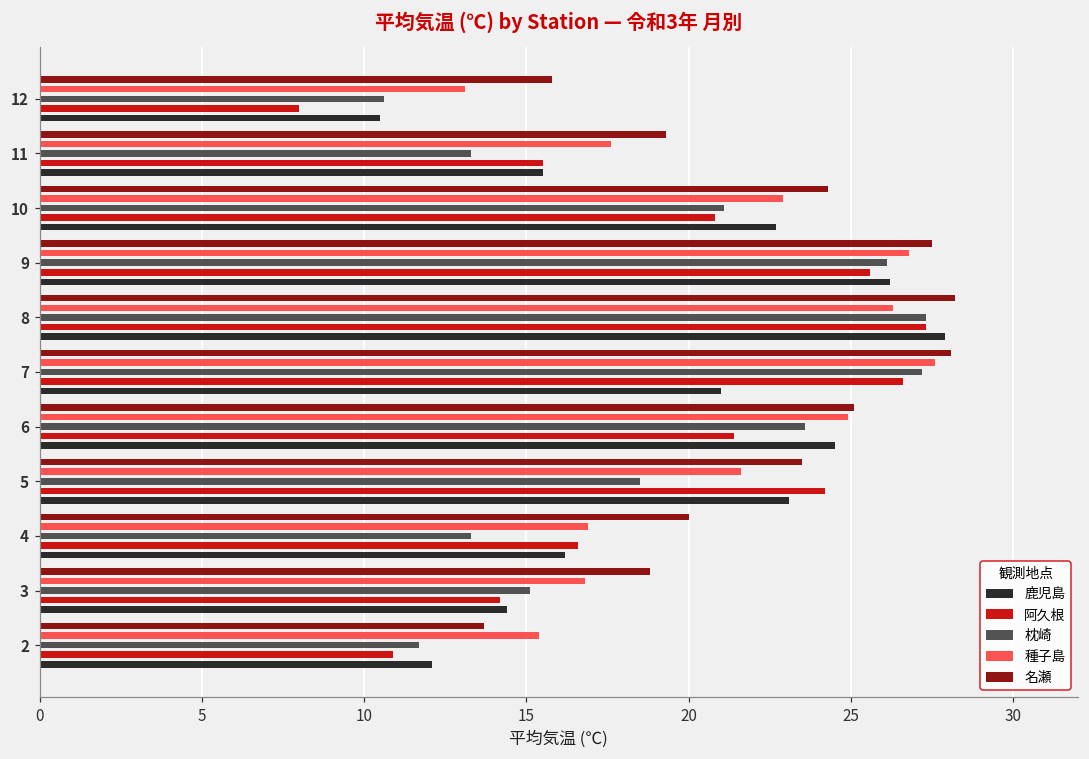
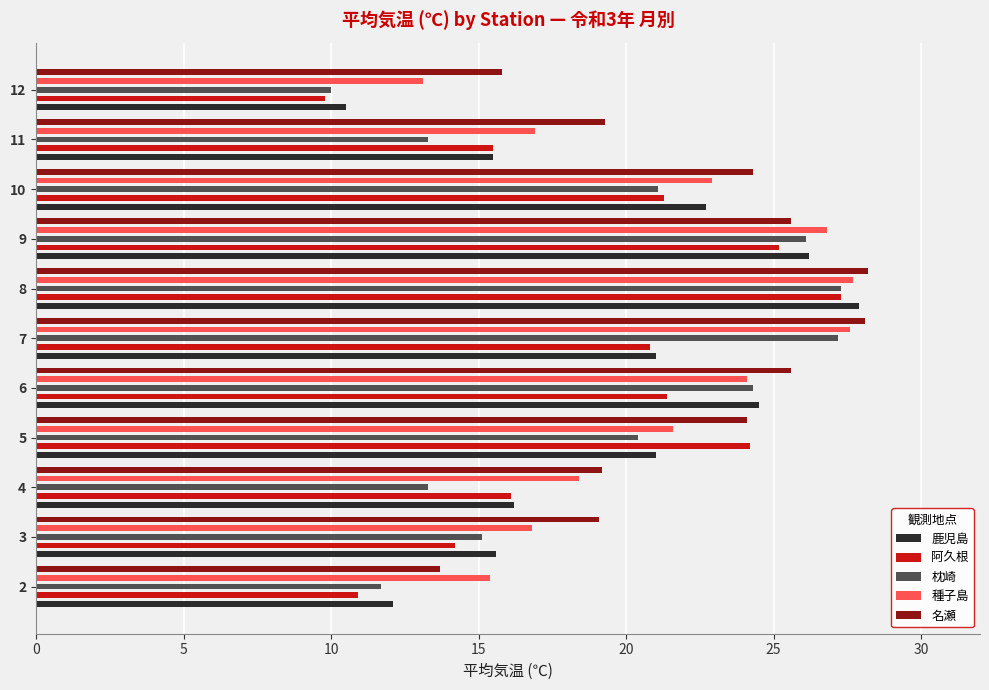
枕崎, 12: 10.6 -> 10.0
阿久根, 12: 8.0 -> 9.8
種子島, 11: 17.6 -> 16.9
阿久根, 10: 20.8 -> 21.3
名瀬, 9: 27.5 -> 25.6
阿久根, 9: 25.6 -> 25.2
種子島, 8: 26.3 -> 27.7
阿久根, 7: 26.6 -> 20.8
名瀬, 6: 25.1 -> 25.6
種子島, 6: 24.9 -> 24.1
枕崎, 6: 23.6 -> 24.3
名瀬, 5: 23.5 -> 24.1
枕崎, 5: 18.5 -> 20.4
鹿児島, 5: 23.1 -> 21.0
名瀬, 4: 20.0 -> 19.2
種子島, 4: 16.9 -> 18.4
阿久根, 4: 16.6 -> 16.1
名瀬, 3: 18.8 -> 19.1
鹿児島, 3: 14.4 -> 15.6
